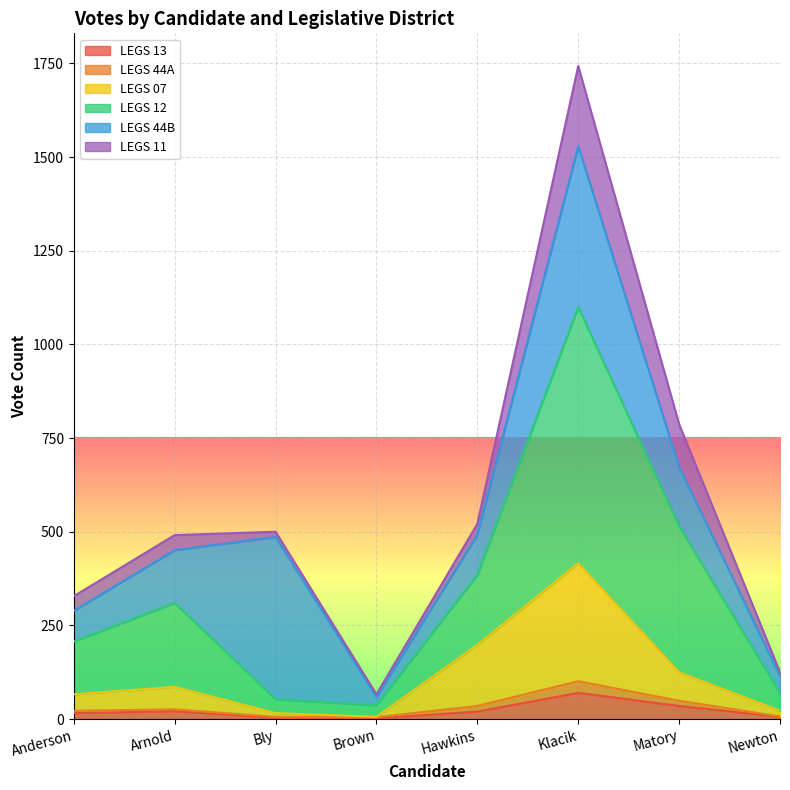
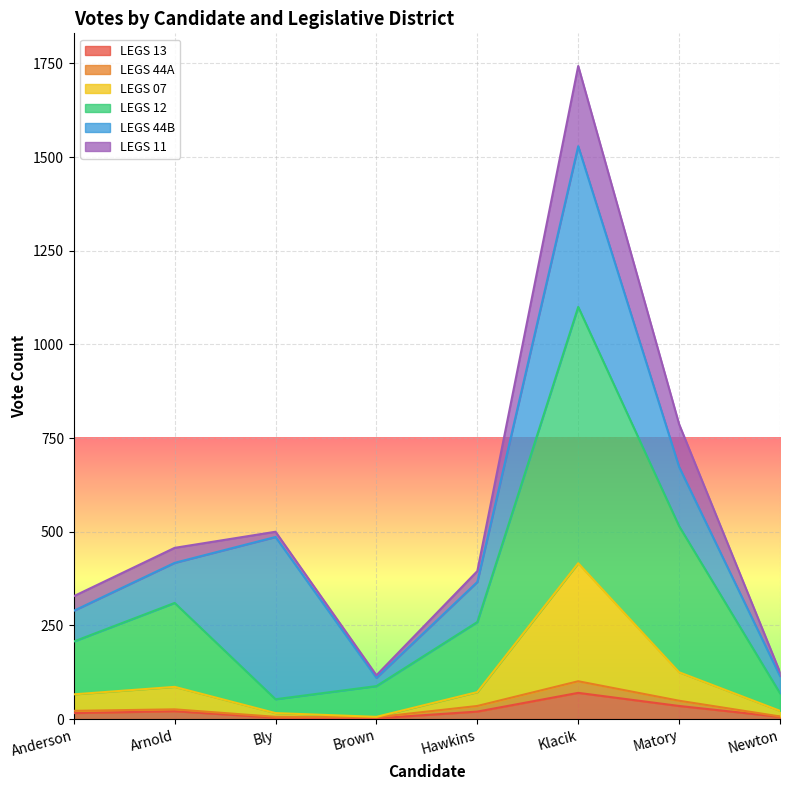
LEGS 44B, Arnold: 140 -> 110
LEGS 12, Brown: 30 -> 80
LEGS 07, Hawkins: 160 -> 40
